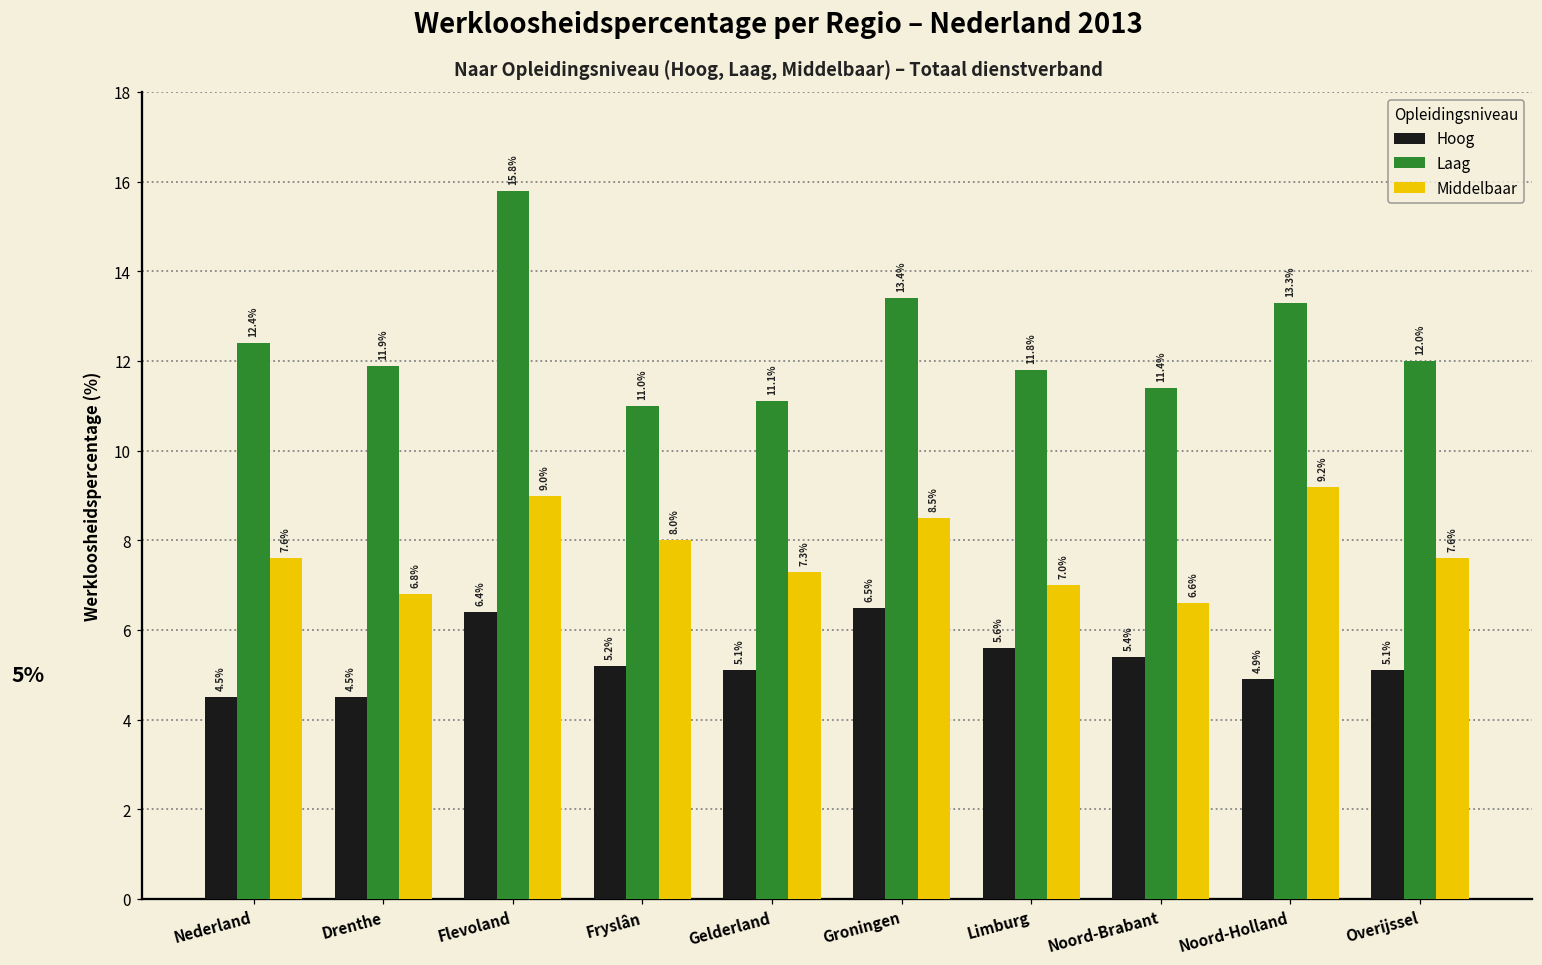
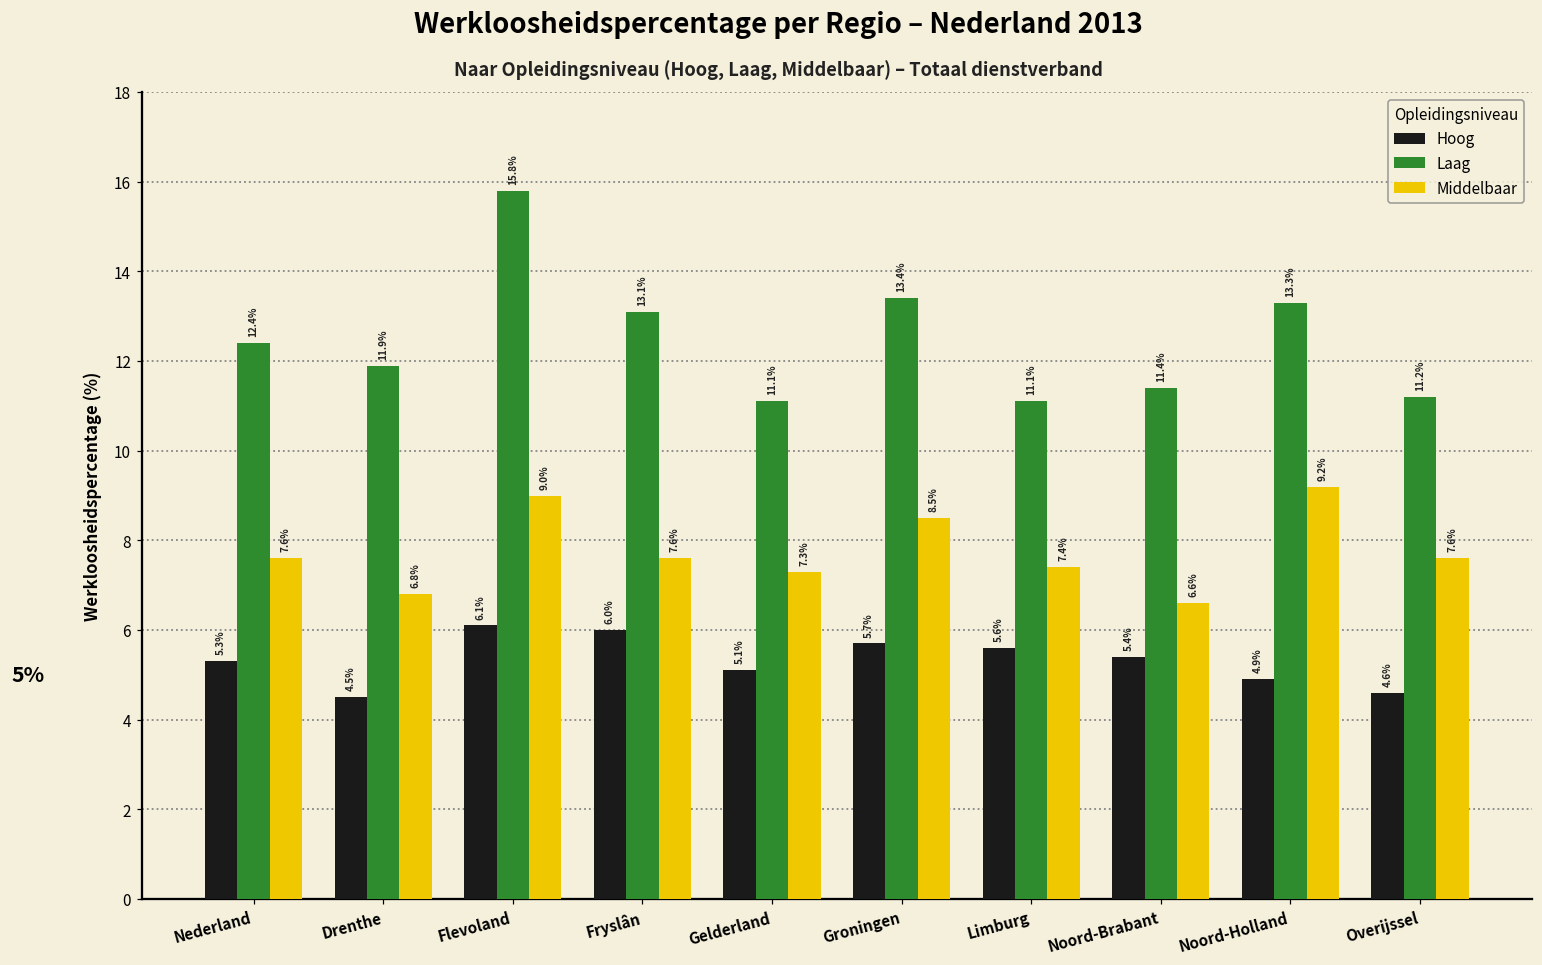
Hoog, Nederland: 4.5% -> 5.3%
Hoog, Flevoland: 6.4% -> 6.1%
Hoog, Fryslân: 5.2% -> 6.0%
Laag, Fryslân: 11.0% -> 13.1%
Middelbaar, Fryslân: 8.0% -> 7.6%
Hoog, Groningen: 6.5% -> 5.7%
Laag, Limburg: 11.8% -> 11.1%
Middelbaar, Limburg: 7.0% -> 7.4%
Hoog, Overijssel: 5.1% -> 4.6%
Laag, Overijssel: 12.0% -> 11.2%
